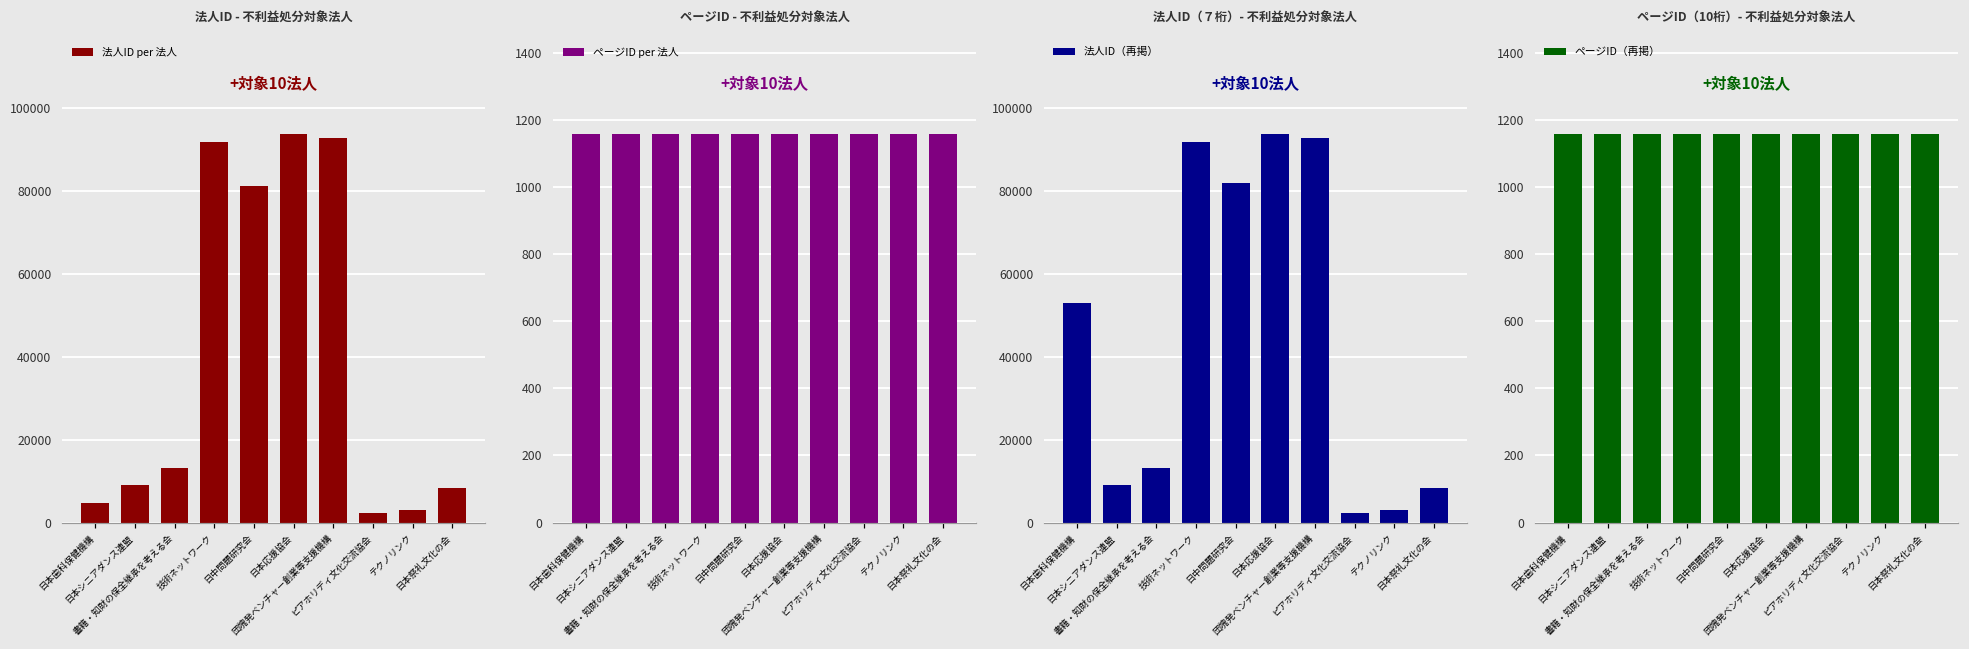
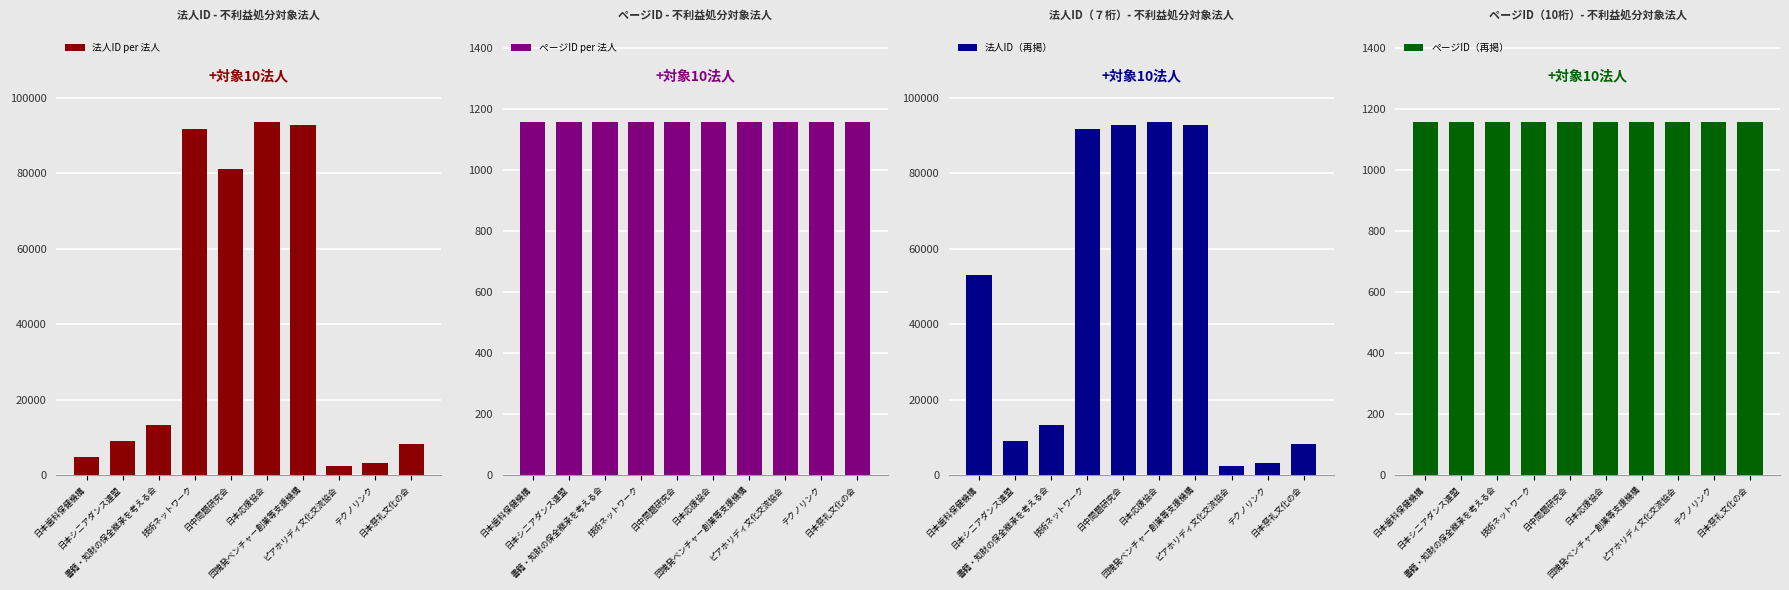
法人ID（７桁）- 不利益処分対象法人, 日中問題研究会: 82000 -> 93000
